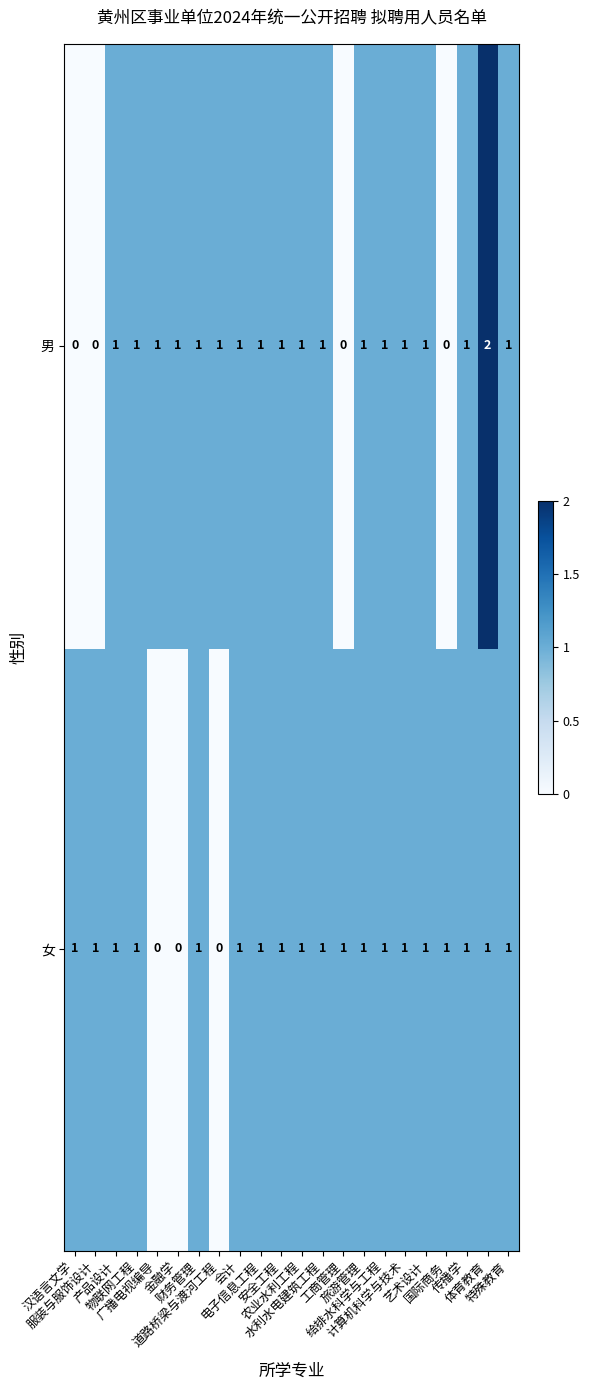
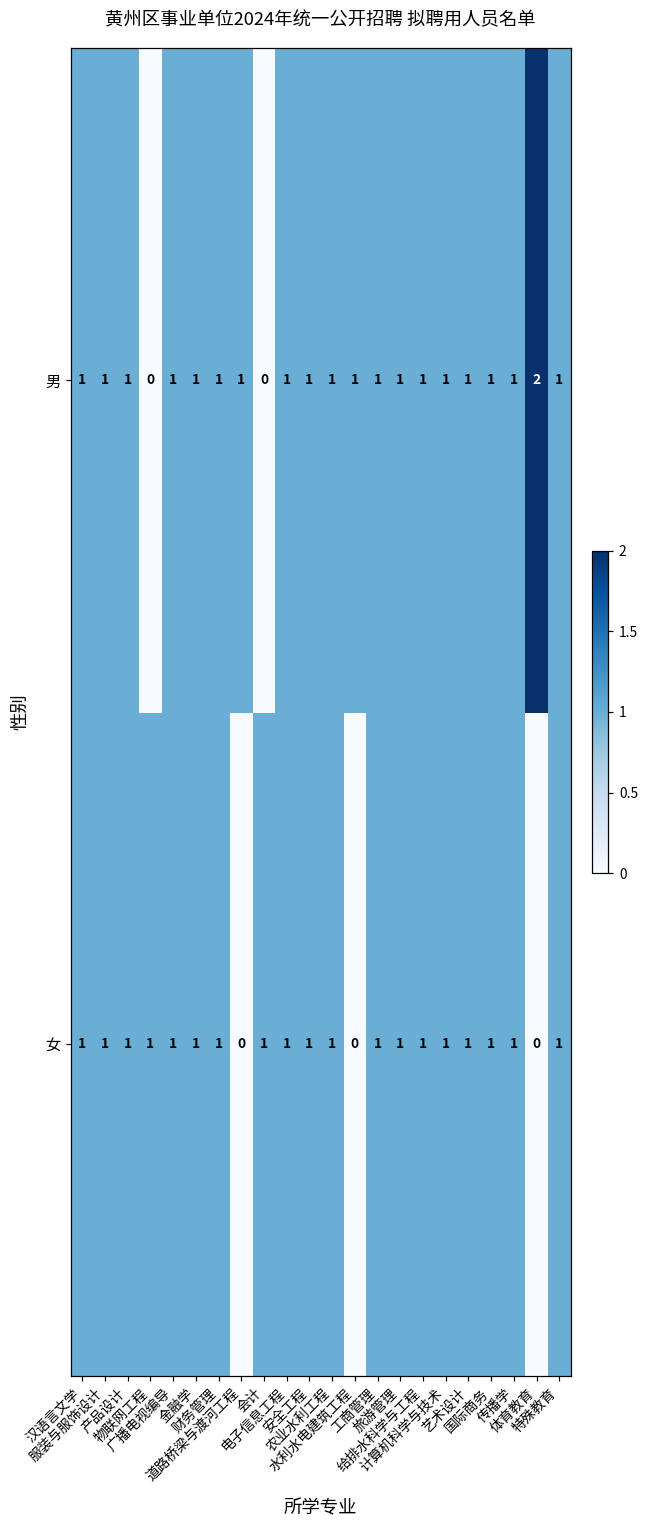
男, 汉语言文学: 0 -> 1
男, 服装与服饰设计: 0 -> 1
男, 物联网工程: 1 -> 0
男, 会计: 1 -> 0
男, 工商管理: 0 -> 1
男, 国际商务: 0 -> 1
女, 广播电视编导: 0 -> 1
女, 金融学: 0 -> 1
女, 水利水电建筑工程: 1 -> 0
女, 体育教育: 1 -> 0
